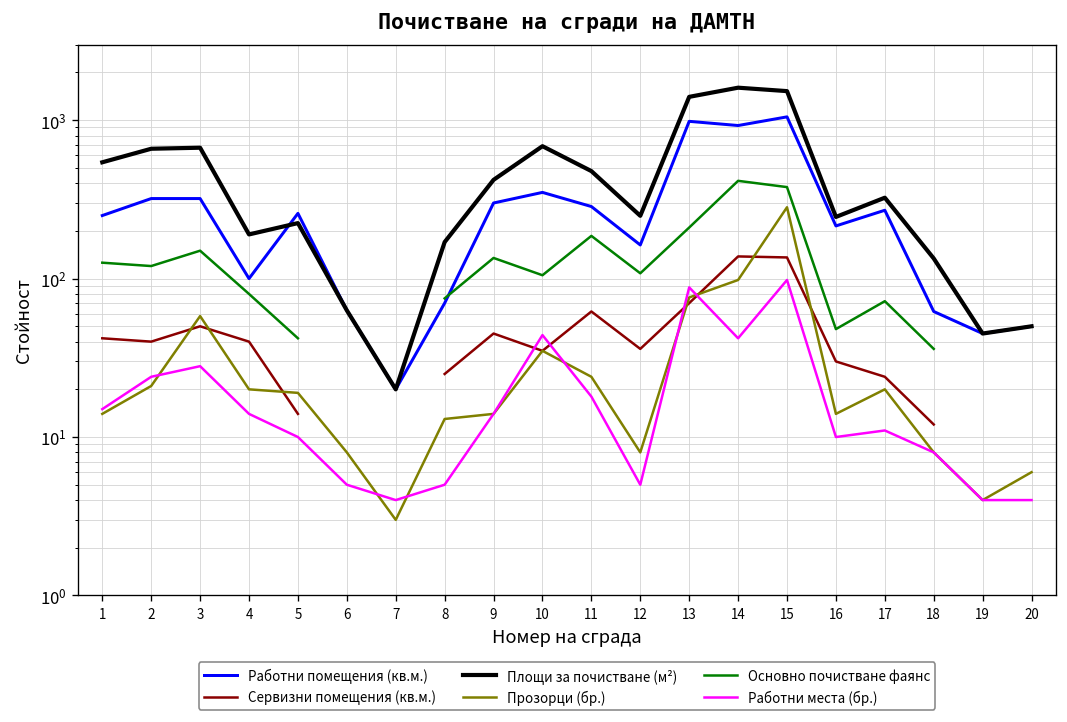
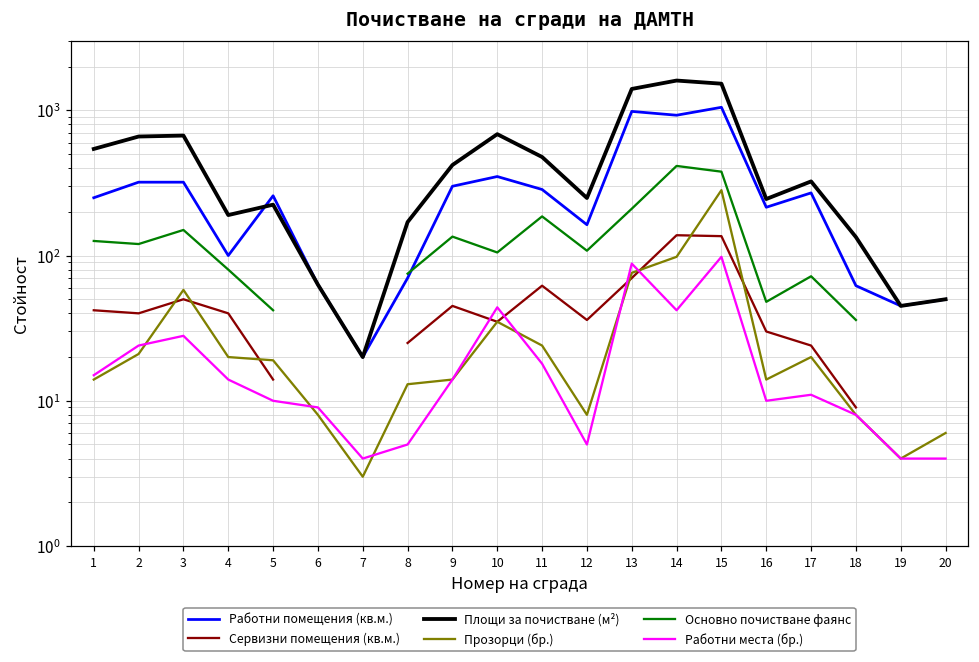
Работни места (бр.), 6: 5 -> 9
Сервизни помещения (кв.м.), 18: 12 -> 9
